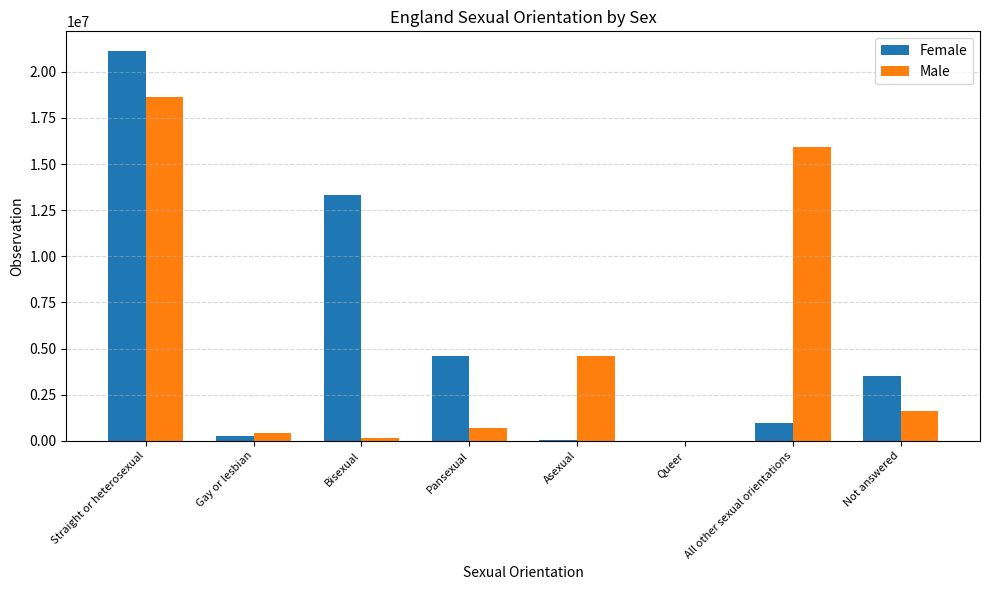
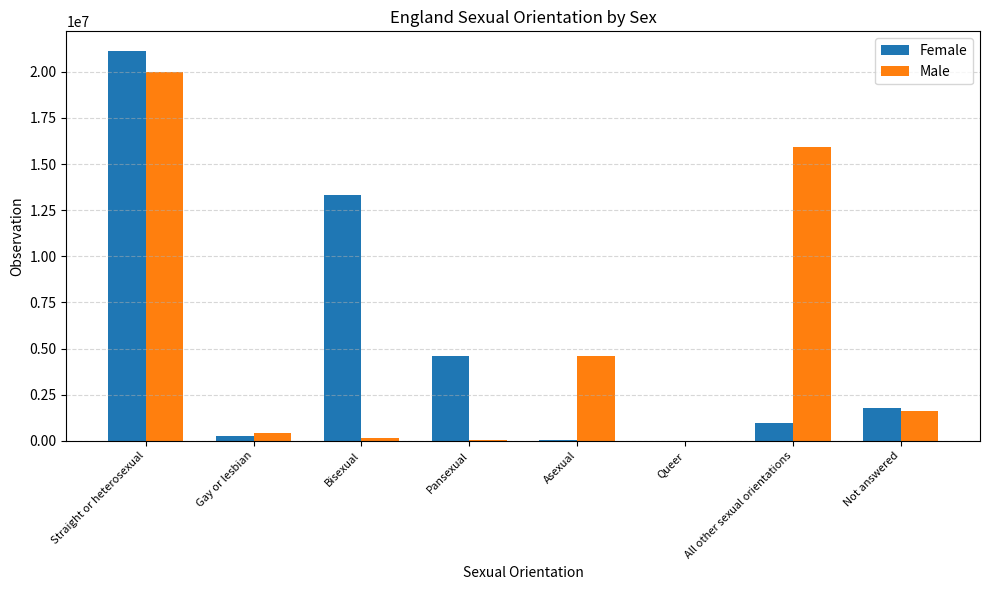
Male, Straight or heterosexual: 18700000 -> 20000000
Male, Pansexual: 700000 -> 0
Female, Not answered: 3500000 -> 1800000
